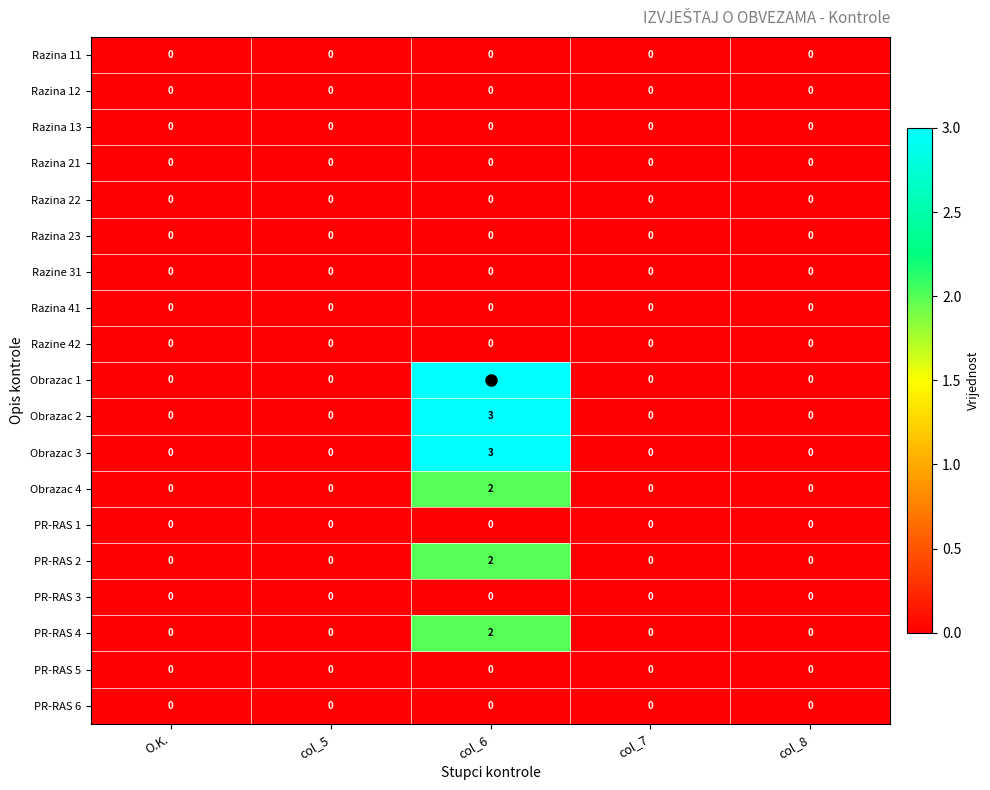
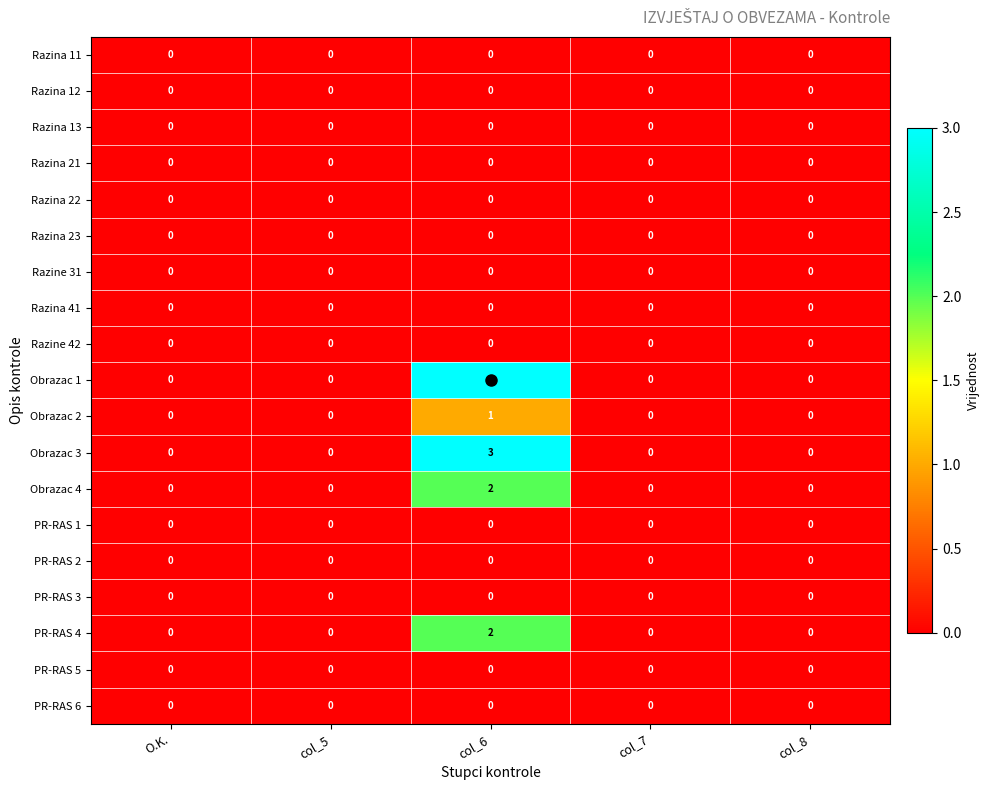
Obrazac 2, col_6: 3 -> 1
PR-RAS 2, col_6: 2 -> 0
